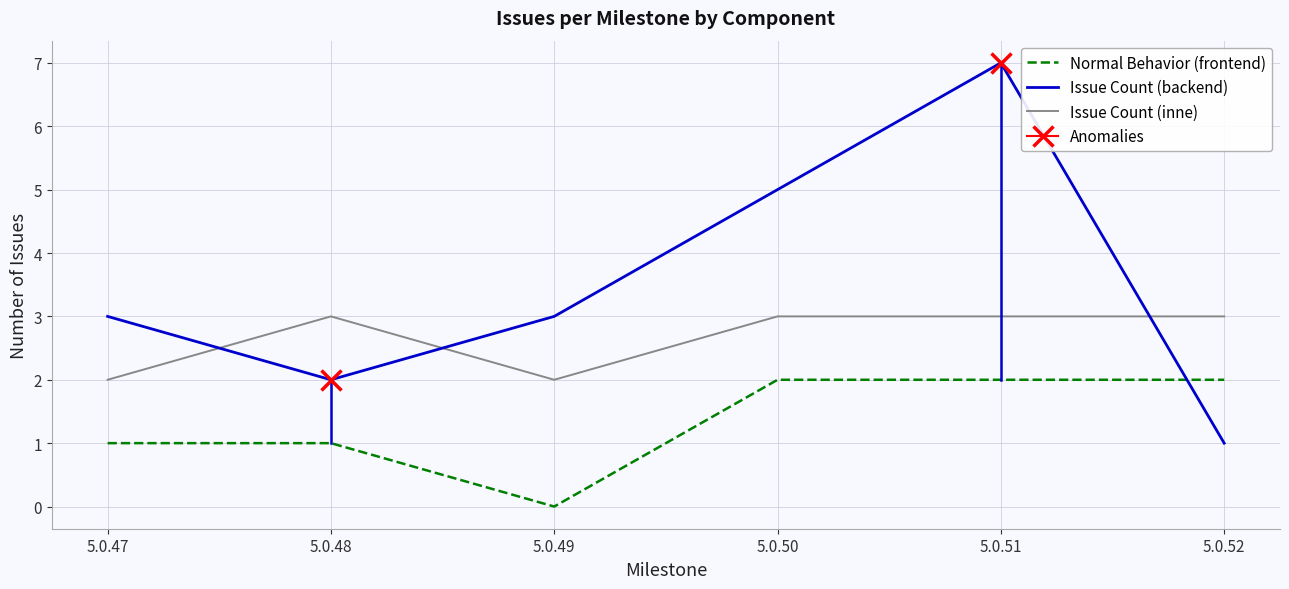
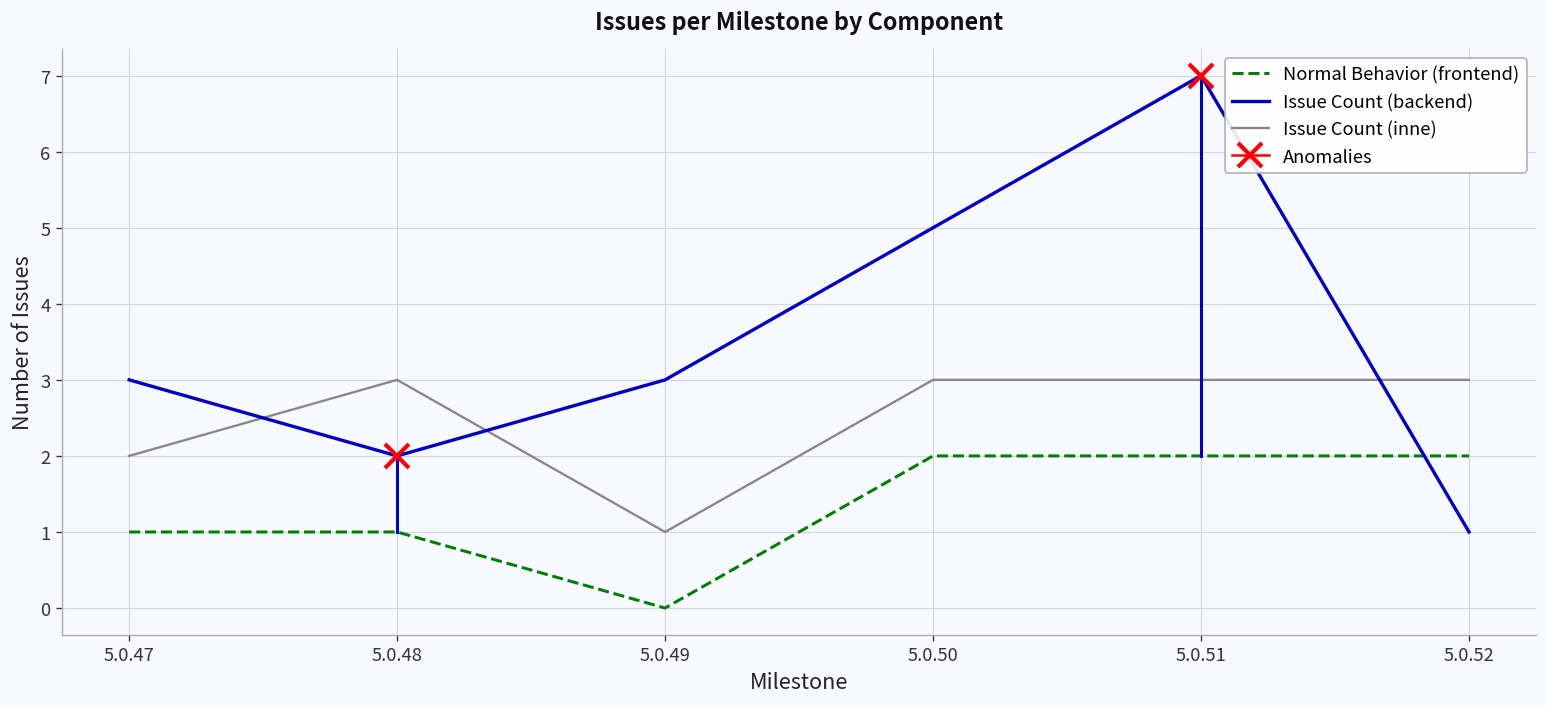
Issue Count (inne), 5.0.49: 2 -> 1
